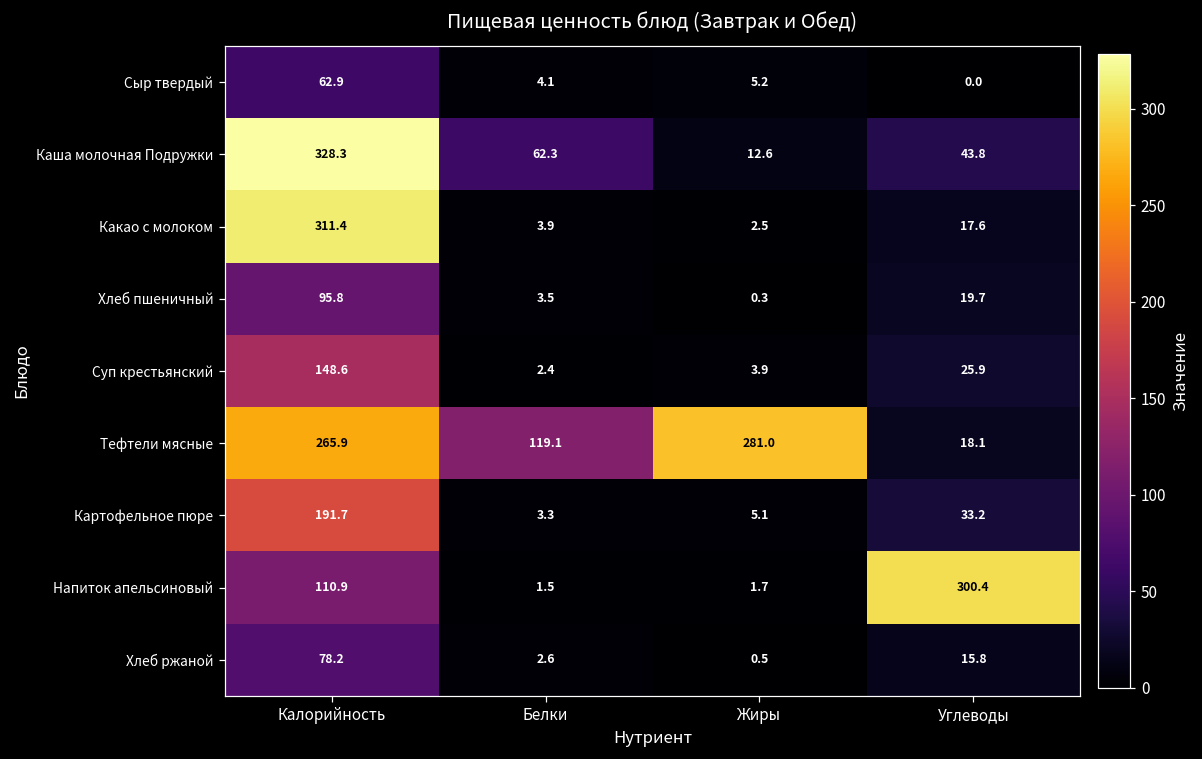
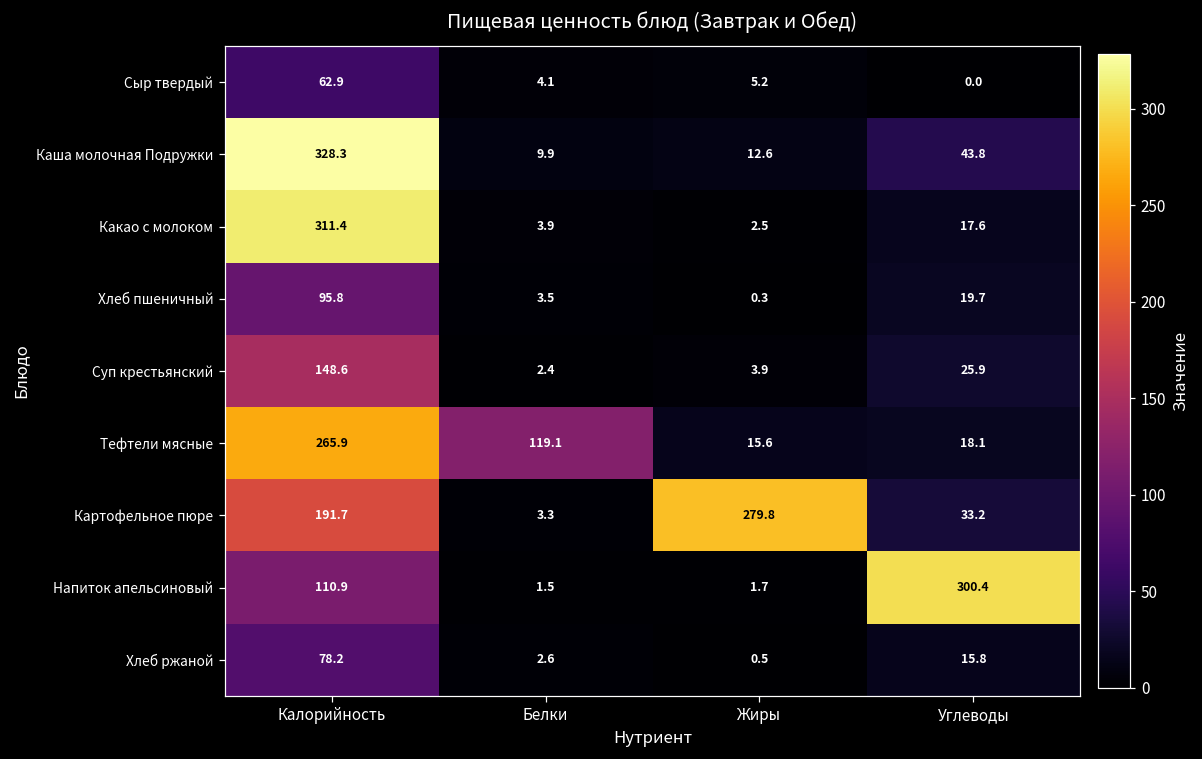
Каша молочная Подружки, Белки: 62.3 -> 9.9
Тефтели мясные, Жиры: 281.0 -> 15.6
Картофельное пюре, Жиры: 5.1 -> 279.8
